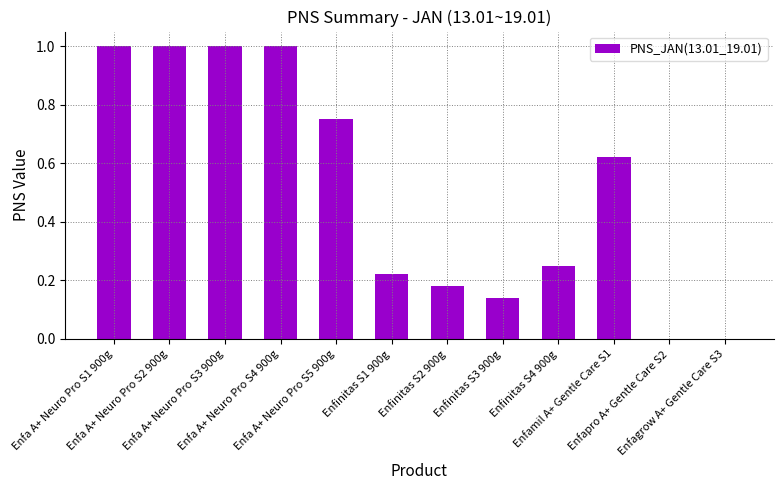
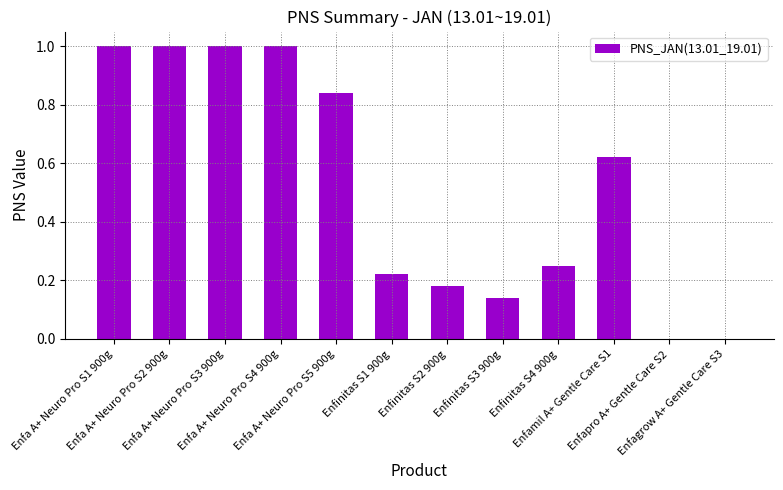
Enfa A+ Neuro Pro S5 900g: 0.75 -> 0.84
